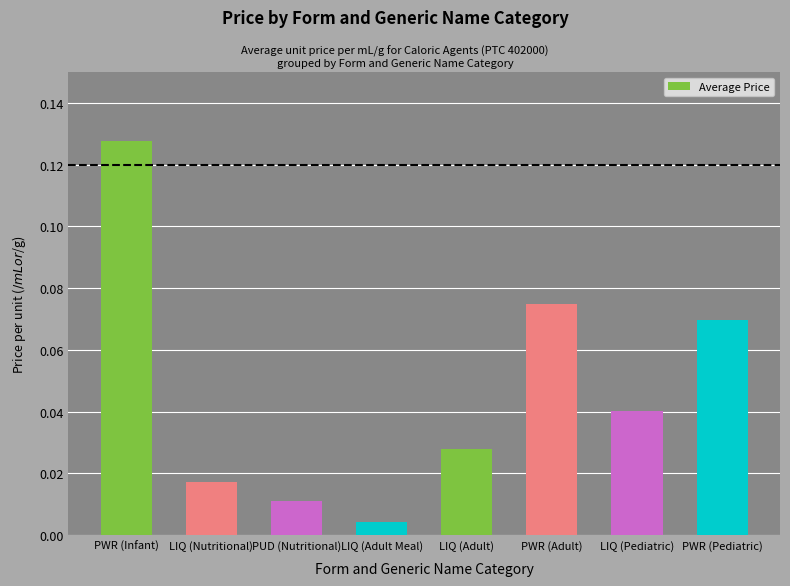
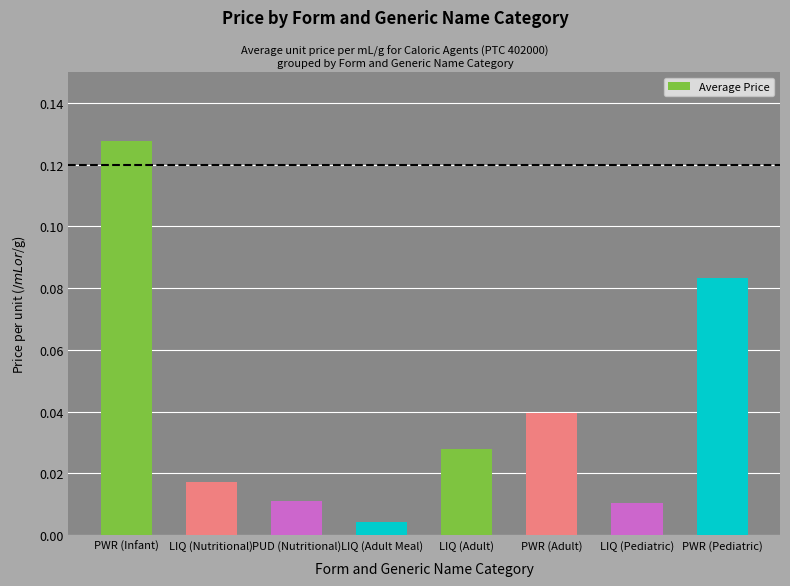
PWR (Adult): 0.075 -> 0.040
LIQ (Pediatric): 0.040 -> 0.011
PWR (Pediatric): 0.070 -> 0.083
